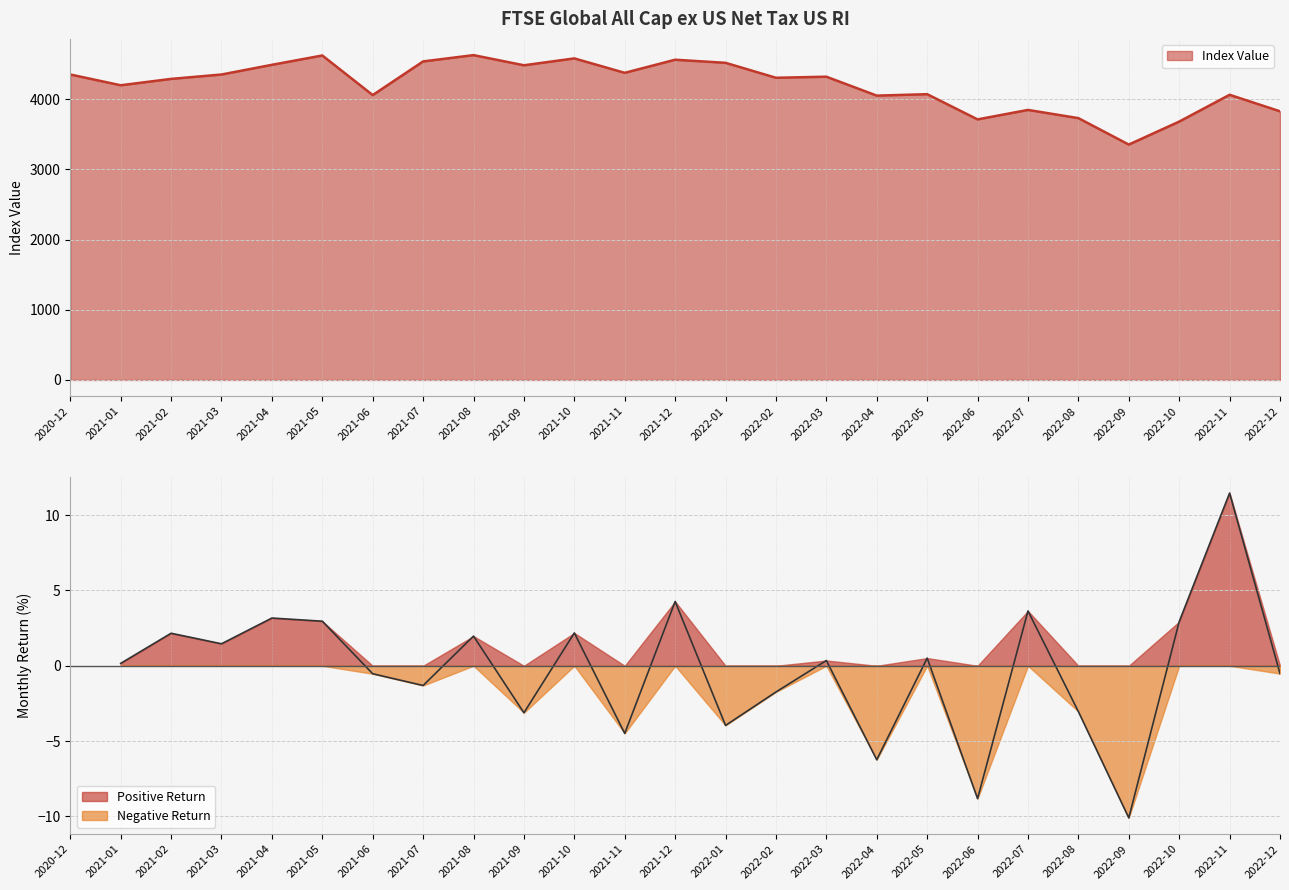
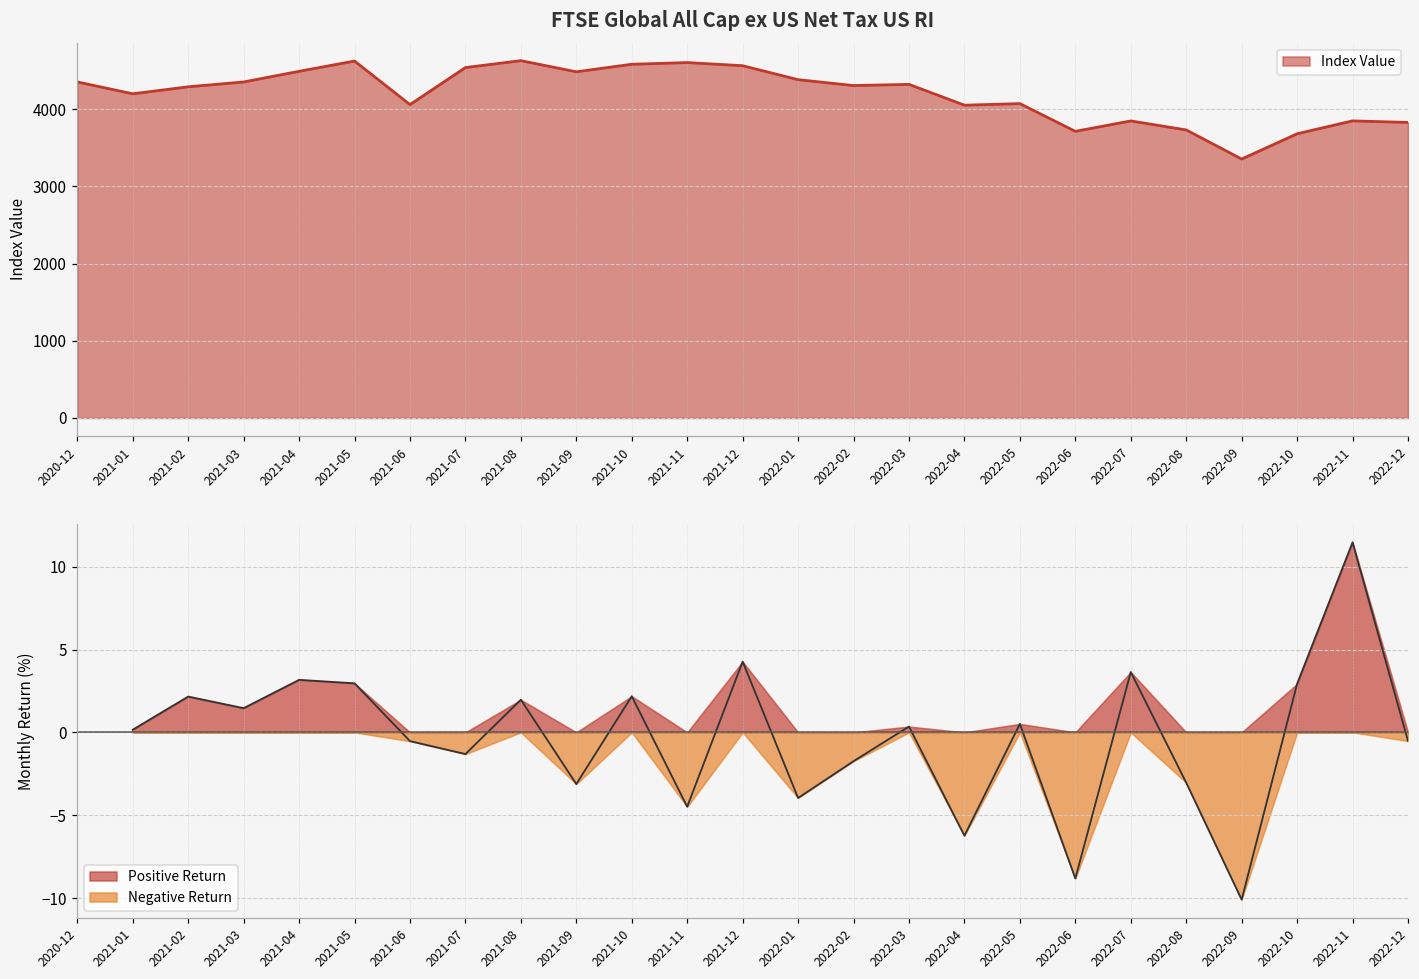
FTSE Global All Cap ex US Net Tax US RI, 2021-11: 4400 -> 4600
FTSE Global All Cap ex US Net Tax US RI, 2022-01: 4500 -> 4400
FTSE Global All Cap ex US Net Tax US RI, 2022-11: 4100 -> 3800
